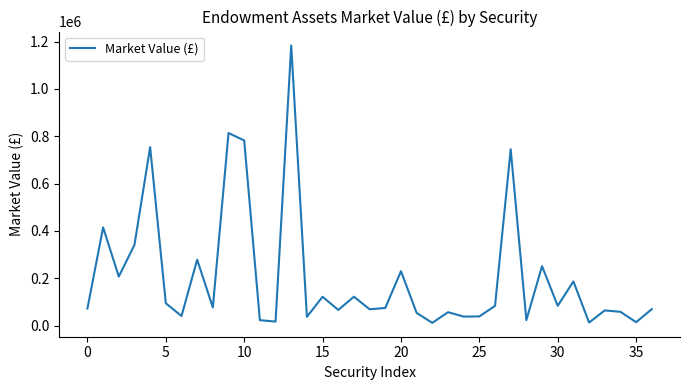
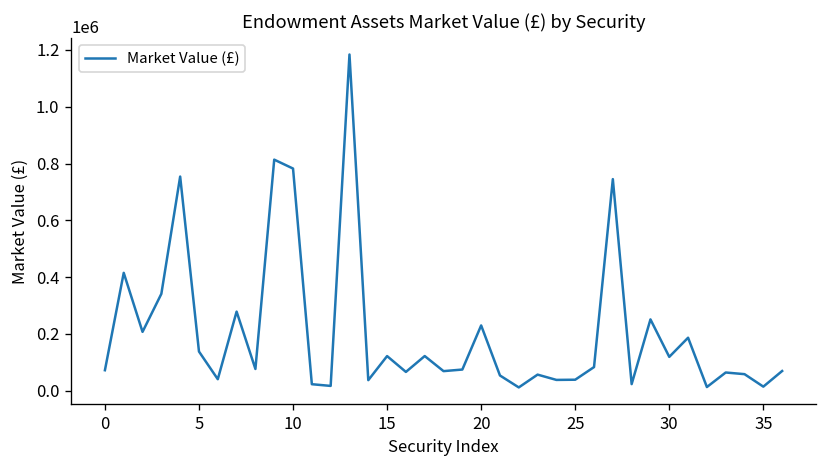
5: 90000 -> 140000
30: 80000 -> 120000
